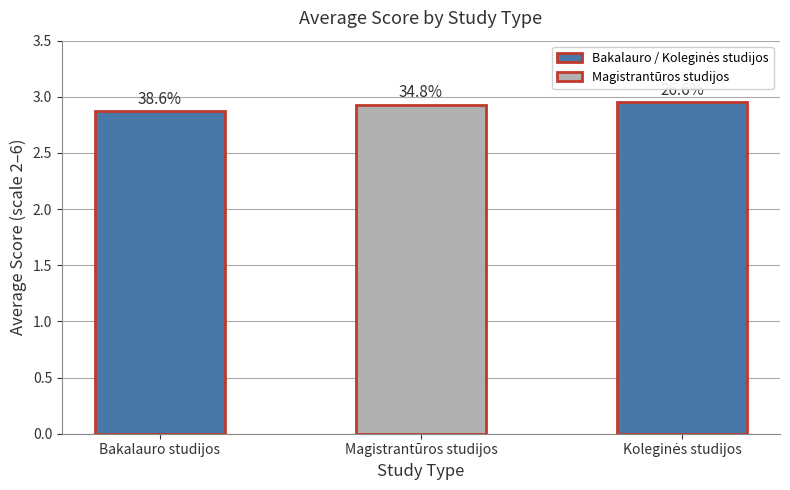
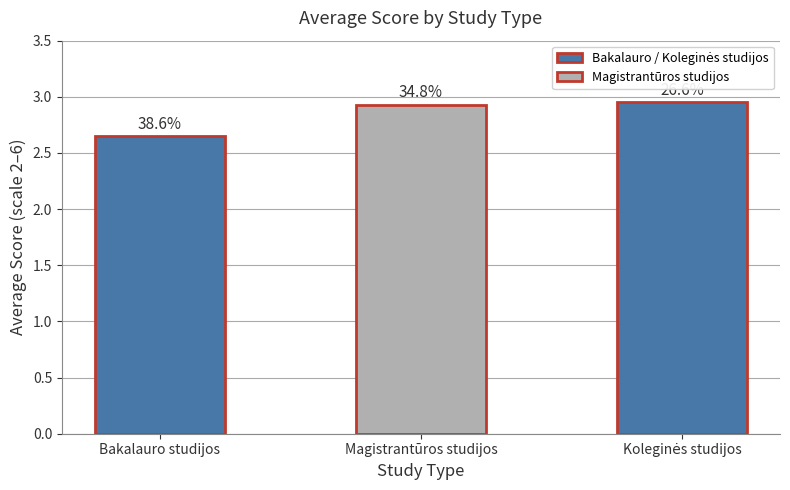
Bakalauro studijos: 2.87 -> 2.65
